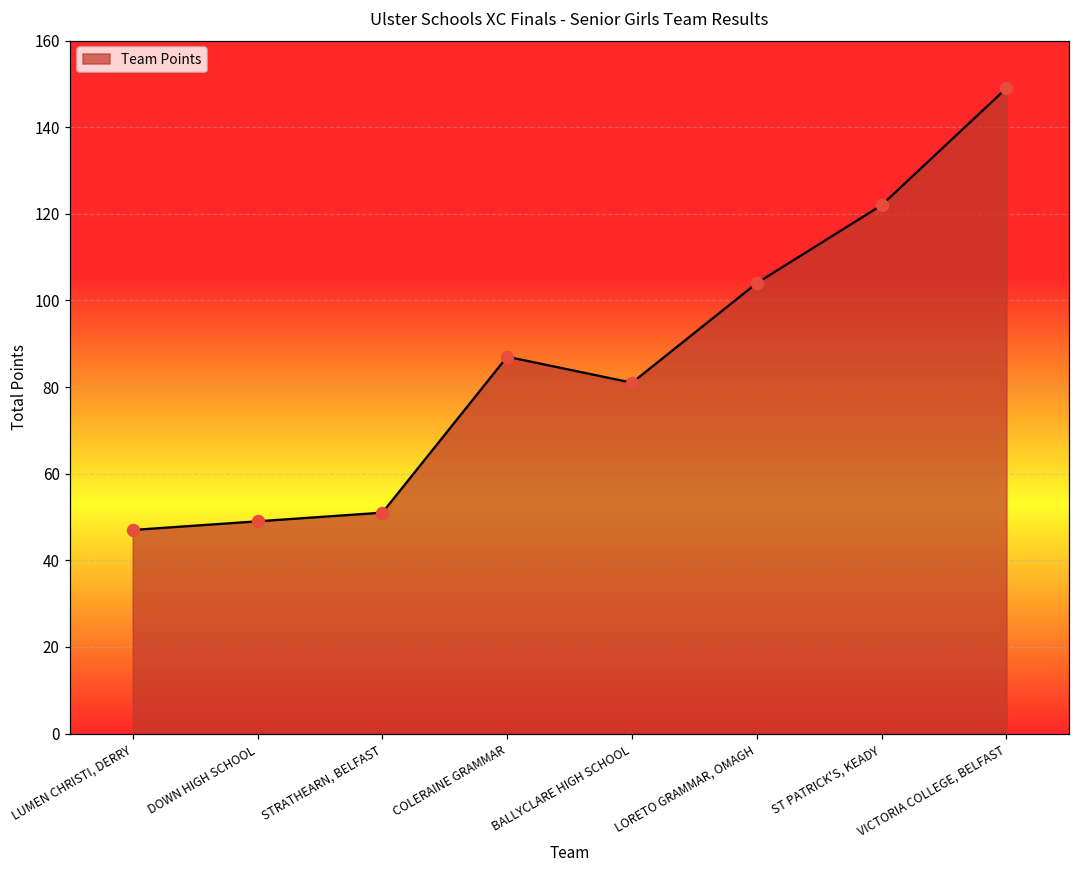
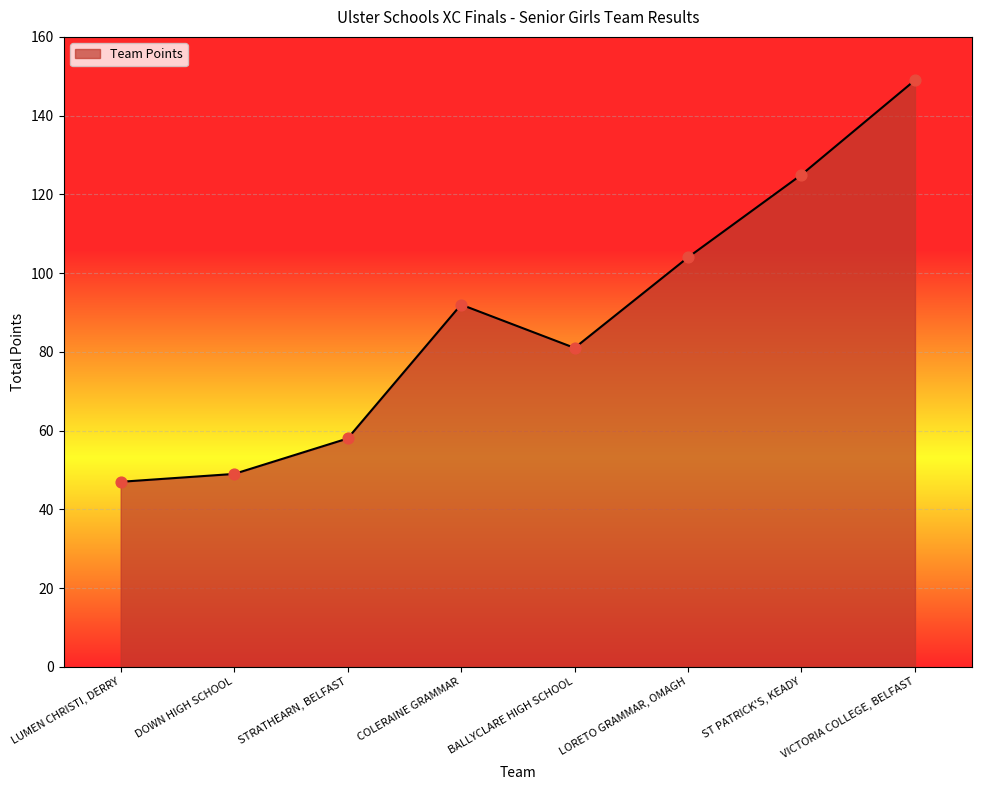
STRATHEARN, BELFAST: 51 -> 58
COLERAINE GRAMMAR: 87 -> 92
ST PATRICK'S, KEADY: 122 -> 125
